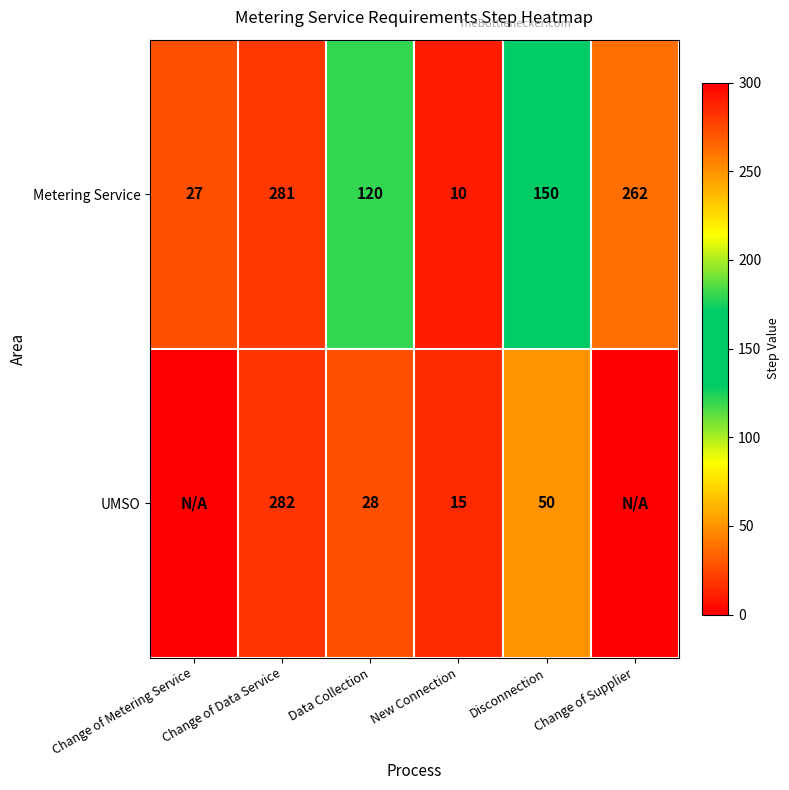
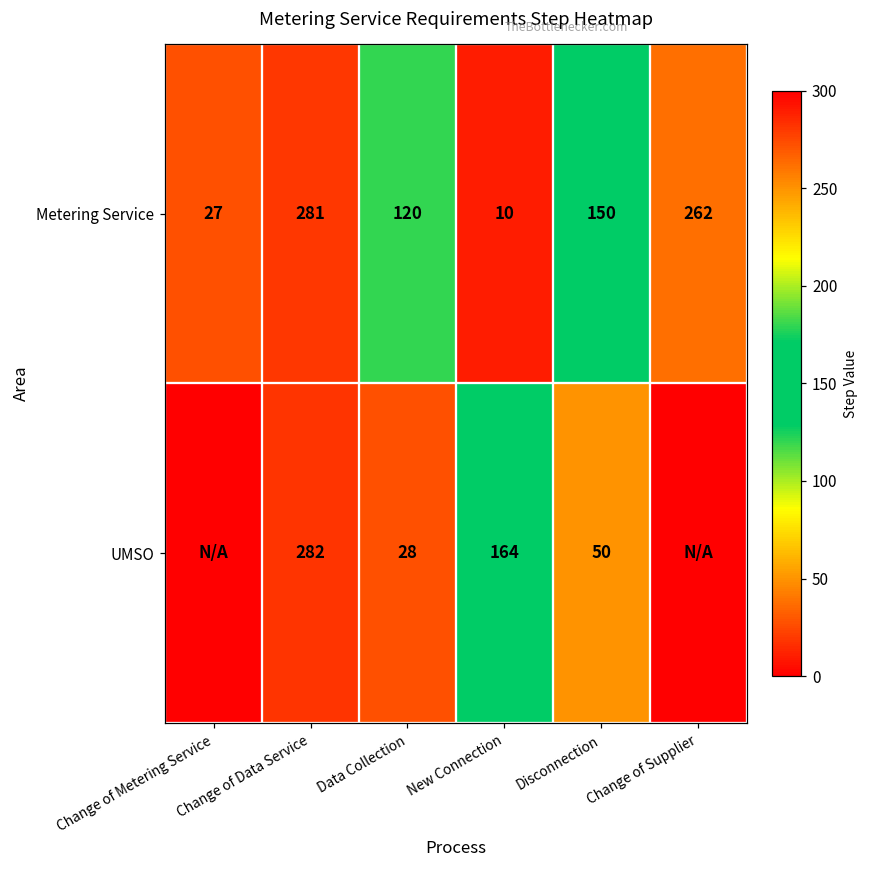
UMSO, New Connection: 15 -> 164
